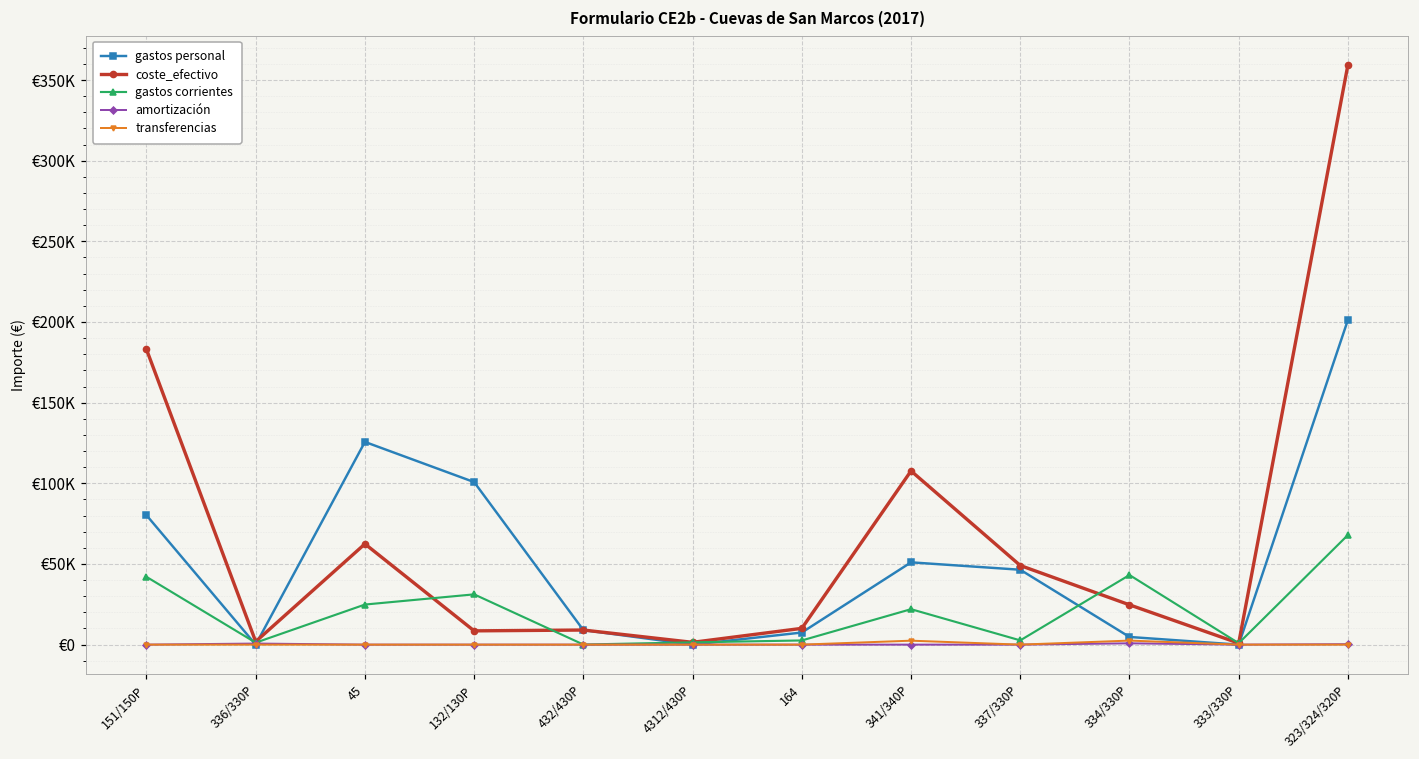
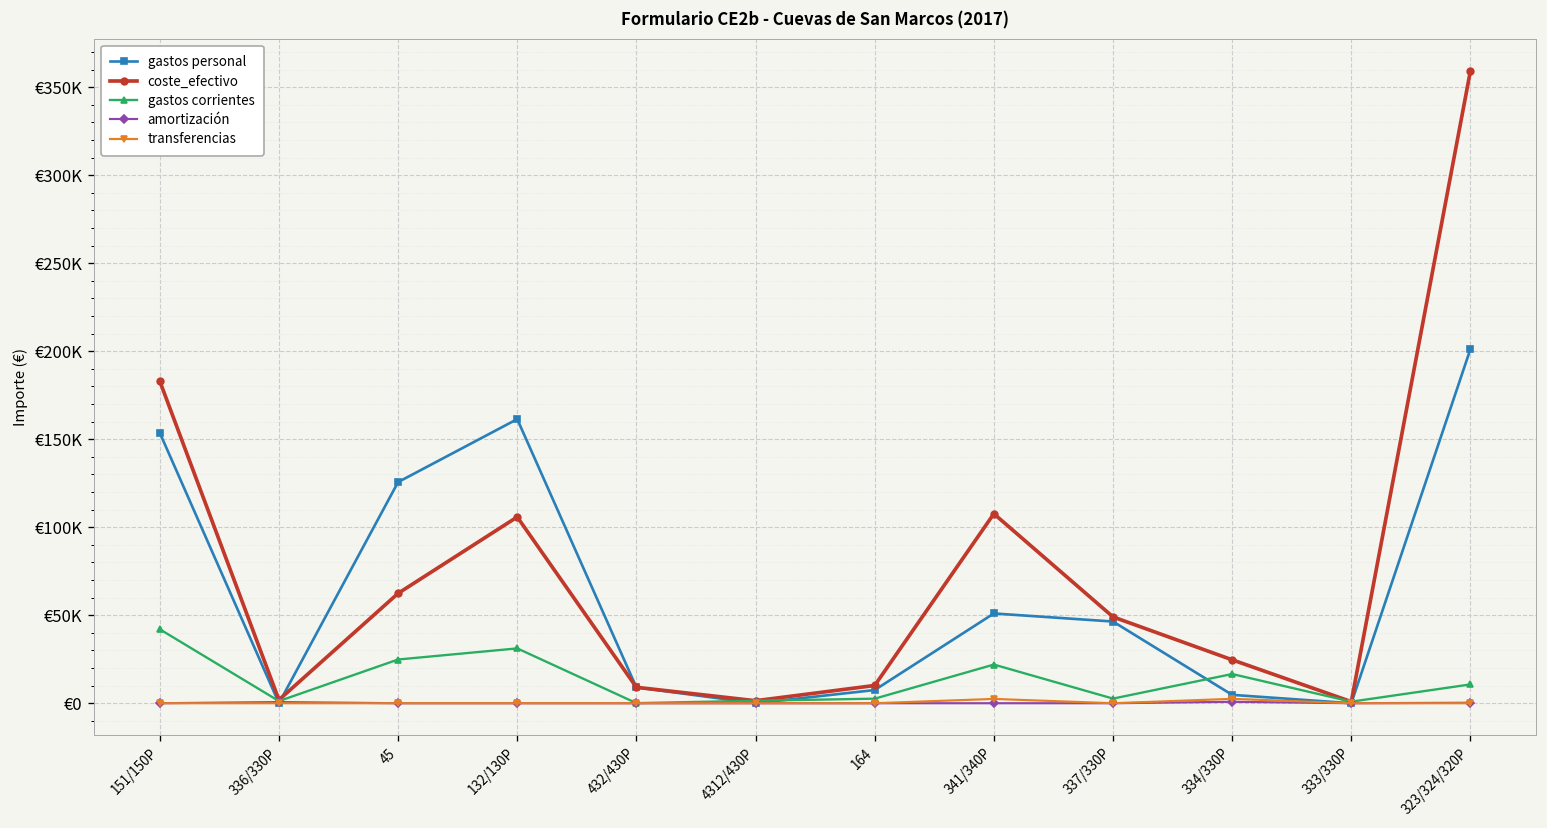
gastos personal, 151/150P: €80000 -> €154000
gastos personal, 132/130P: €101000 -> €161000
coste_efectivo, 132/130P: €9000 -> €106000
gastos corrientes, 334/330P: €43000 -> €17000
gastos corrientes, 323/324/320P: €68000 -> €11000
